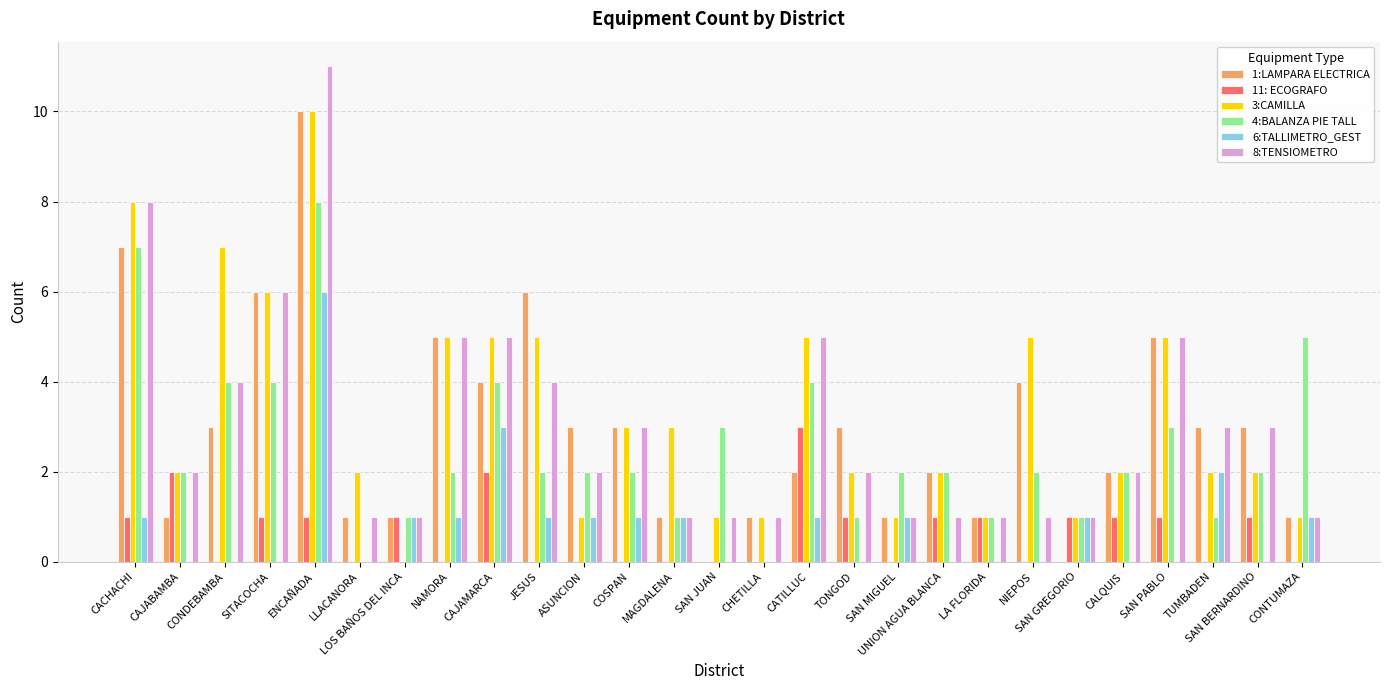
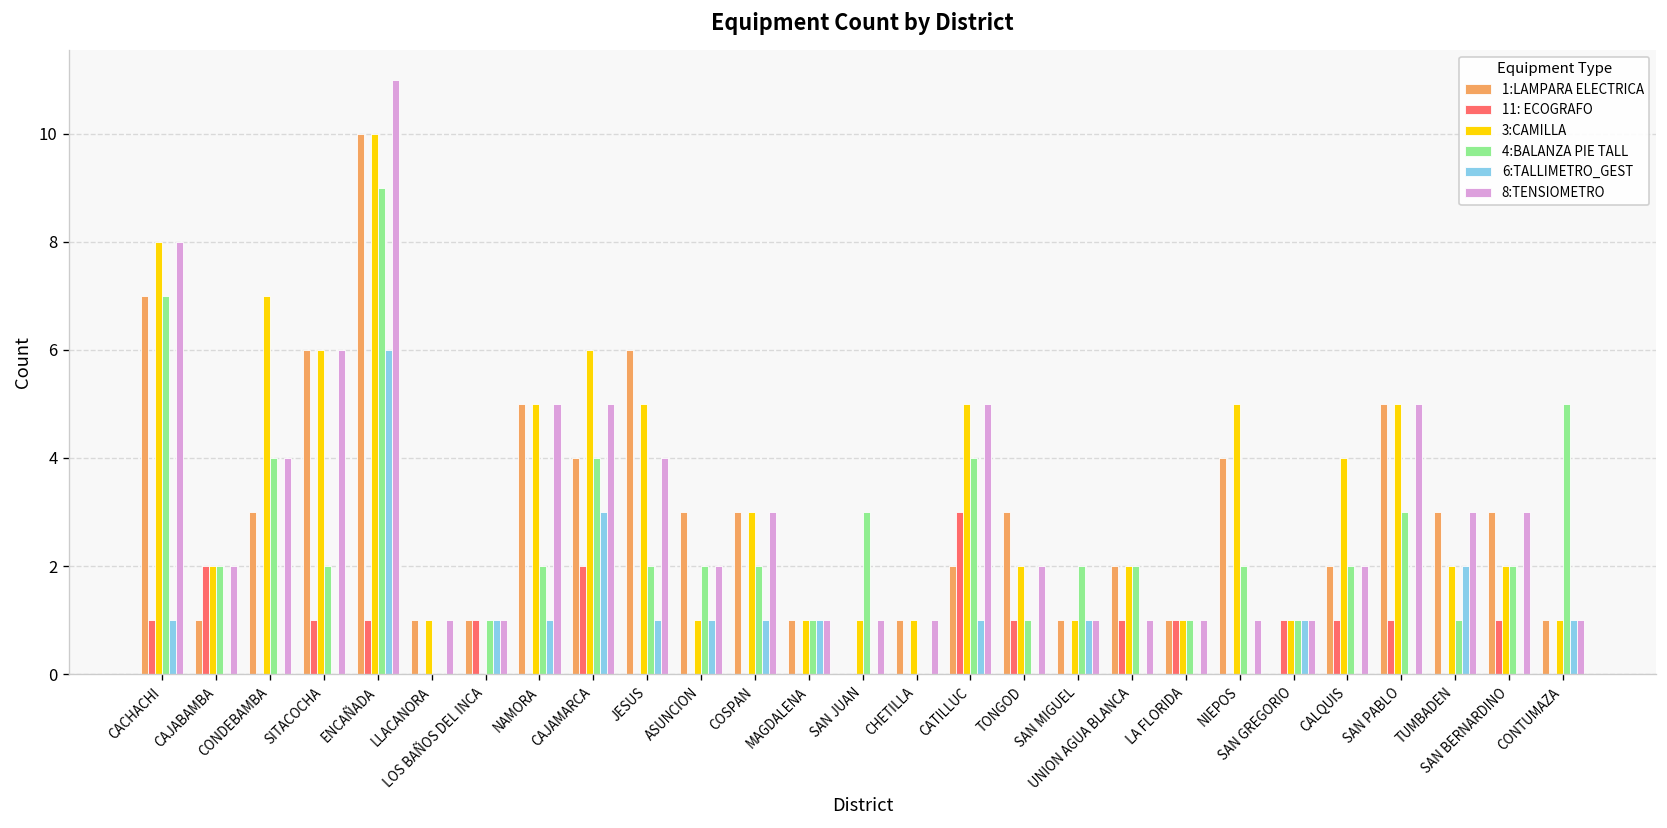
4:BALANZA PIE TALL, SITACOCHA: 4 -> 2
4:BALANZA PIE TALL, ENCAÑADA: 8 -> 9
3:CAMILLA, LLACANORA: 2 -> 1
3:CAMILLA, CAJAMARCA: 5 -> 6
3:CAMILLA, MAGDALENA: 3 -> 1
3:CAMILLA, CALQUIS: 2 -> 4
